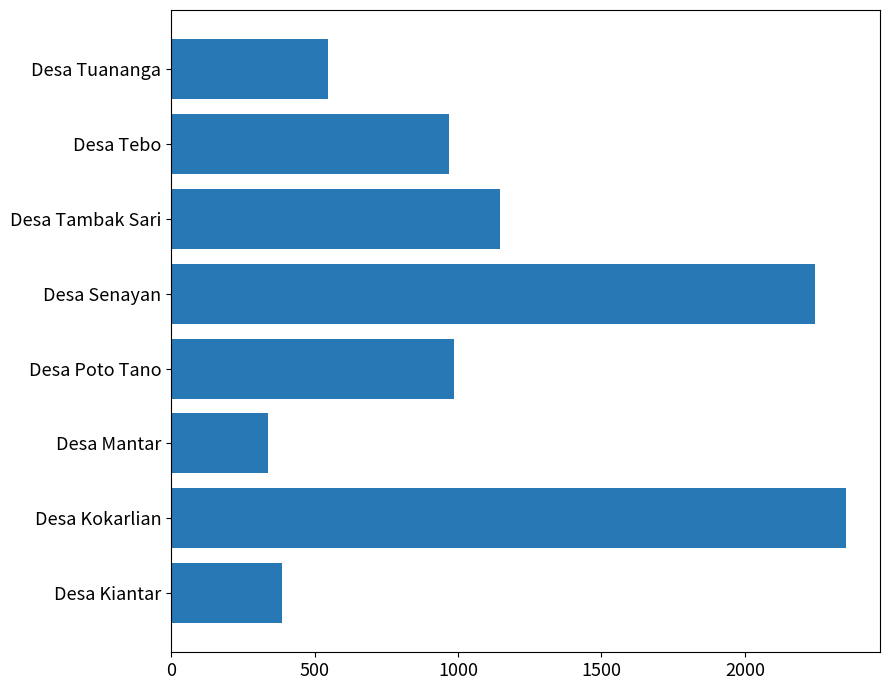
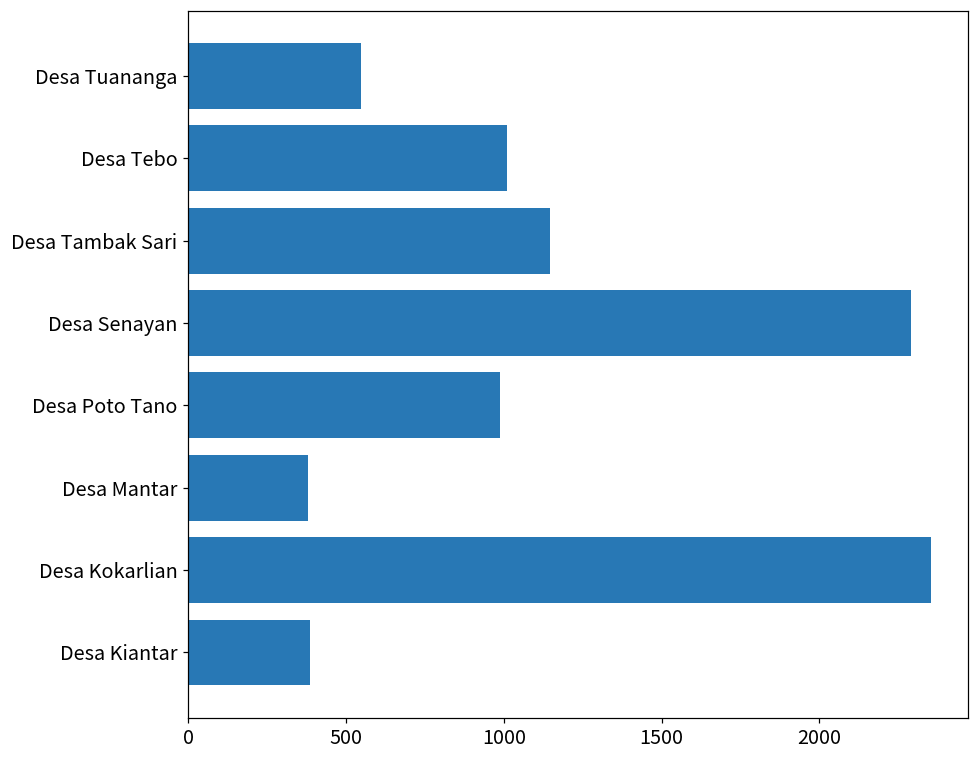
Desa Tebo: 970 -> 1010
Desa Senayan: 2240 -> 2290
Desa Mantar: 340 -> 380
